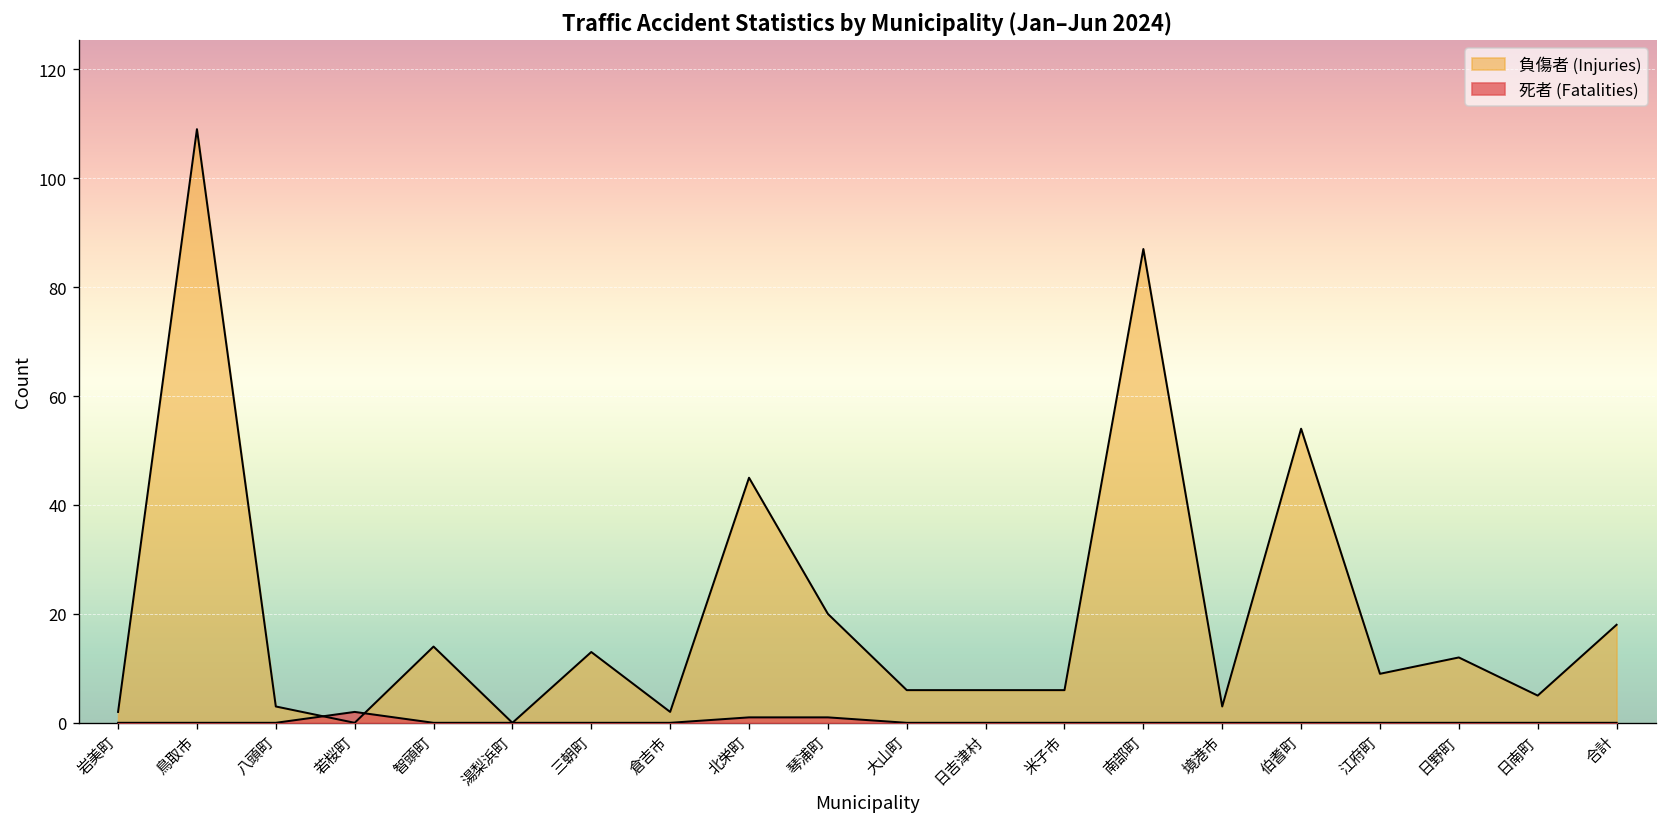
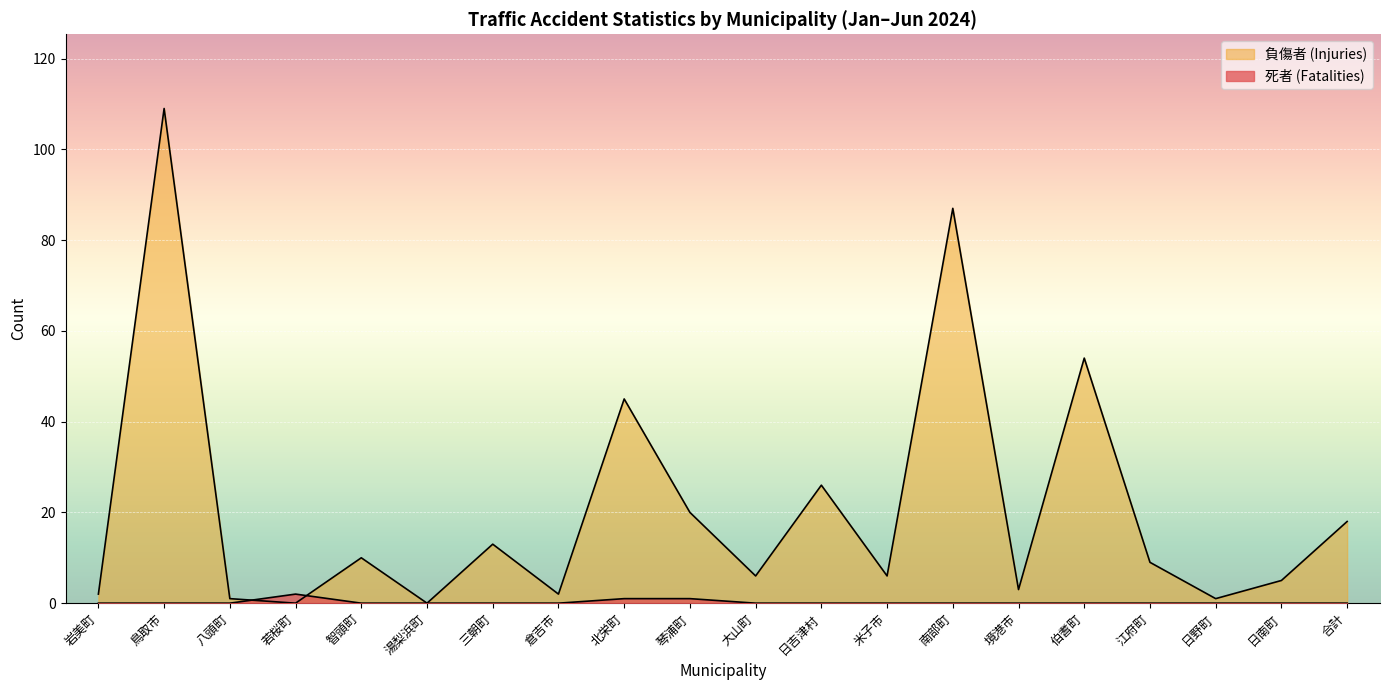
負傷者 (Injuries), 八頭町: 3 -> 1
負傷者 (Injuries), 智頭町: 14 -> 10
負傷者 (Injuries), 日吉津村: 6 -> 26
負傷者 (Injuries), 日野町: 12 -> 1
